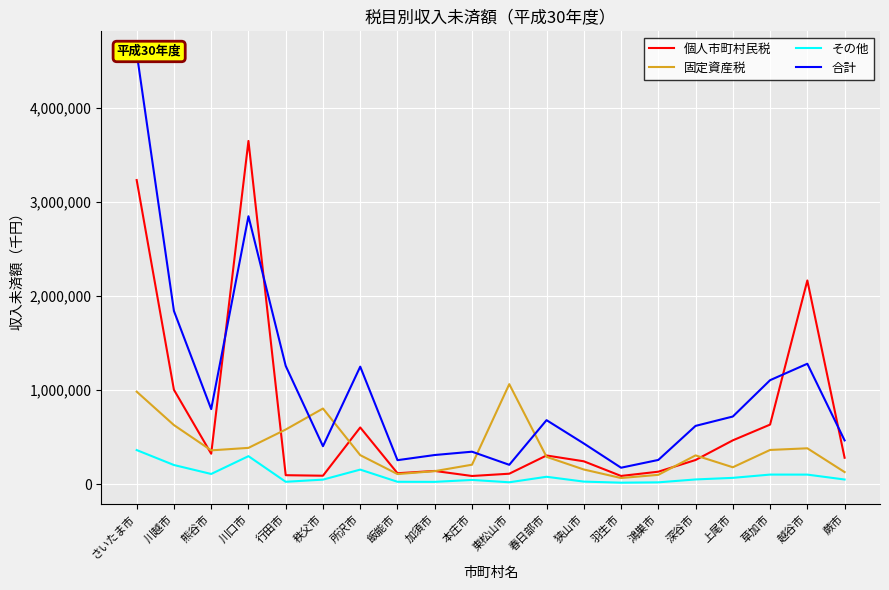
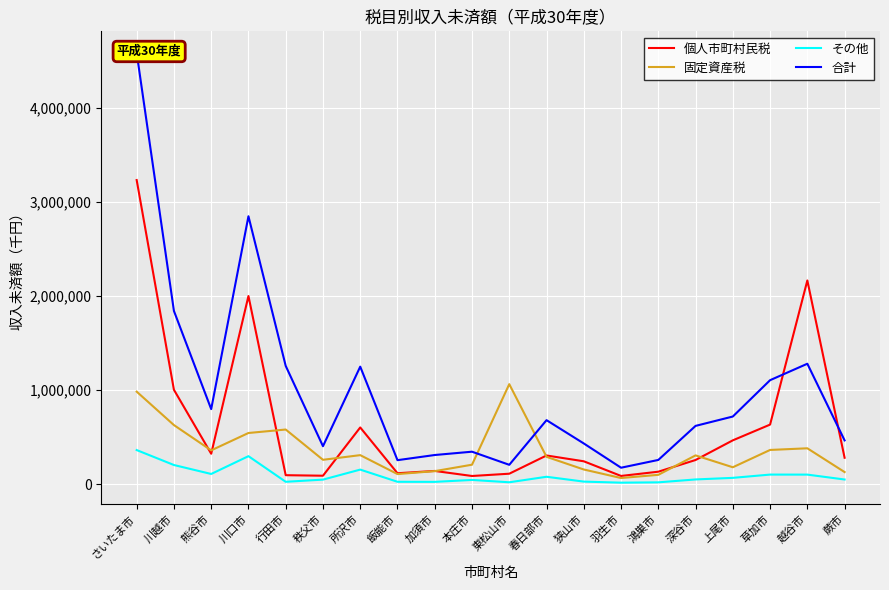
個人市町村民税, 川口市: 3,600,000 -> 2,000,000
固定資産税, 川口市: 400,000 -> 500,000
固定資産税, 秩父市: 800,000 -> 300,000
